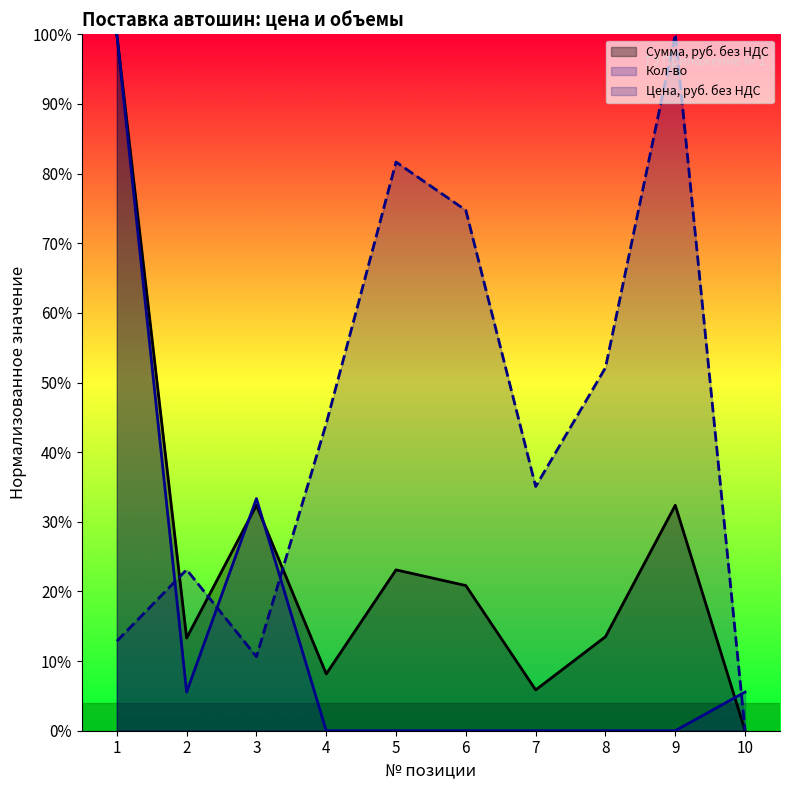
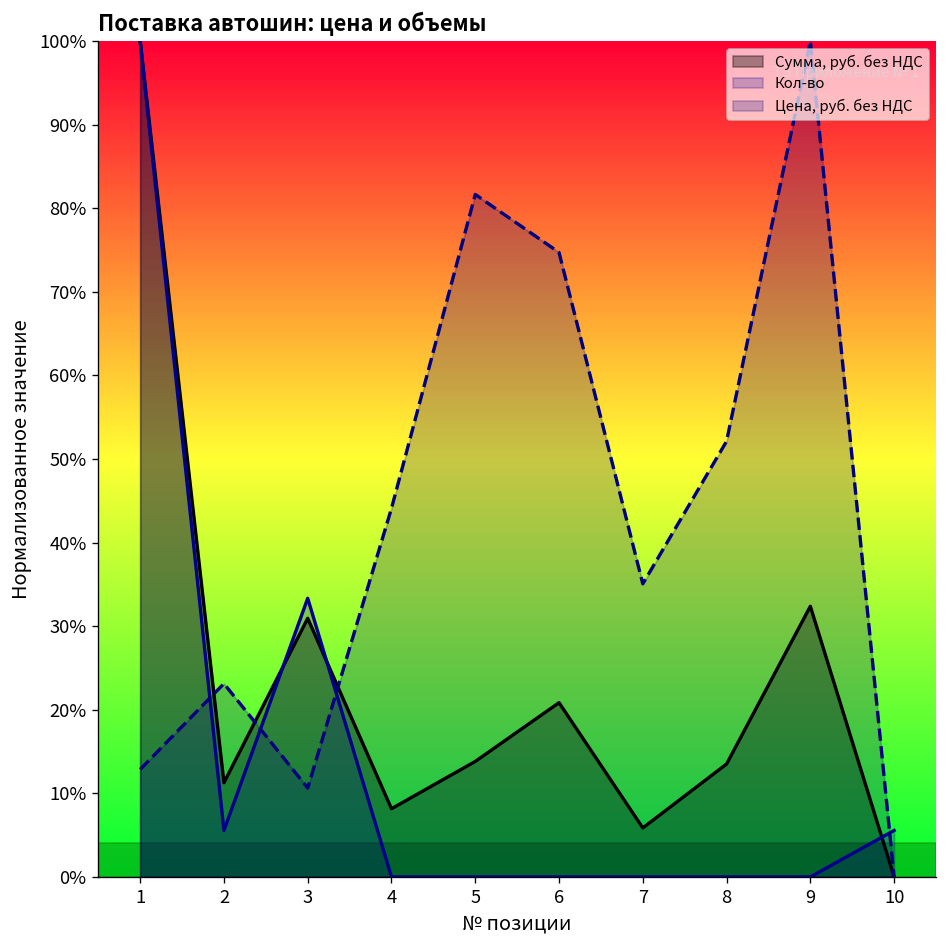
Сумма, руб. без НДС, 2: 13% -> 11%
Сумма, руб. без НДС, 3: 32% -> 31%
Сумма, руб. без НДС, 5: 23% -> 14%
